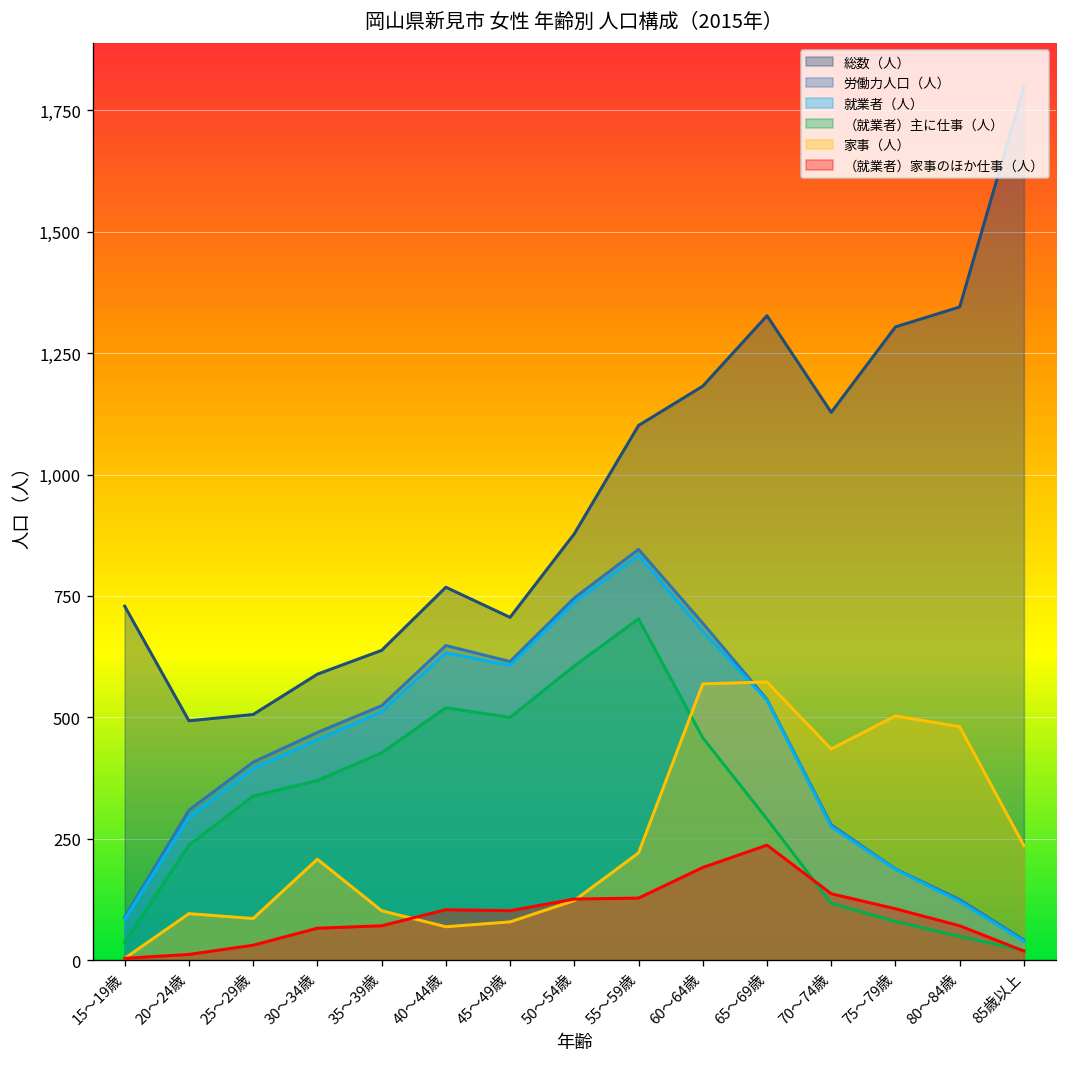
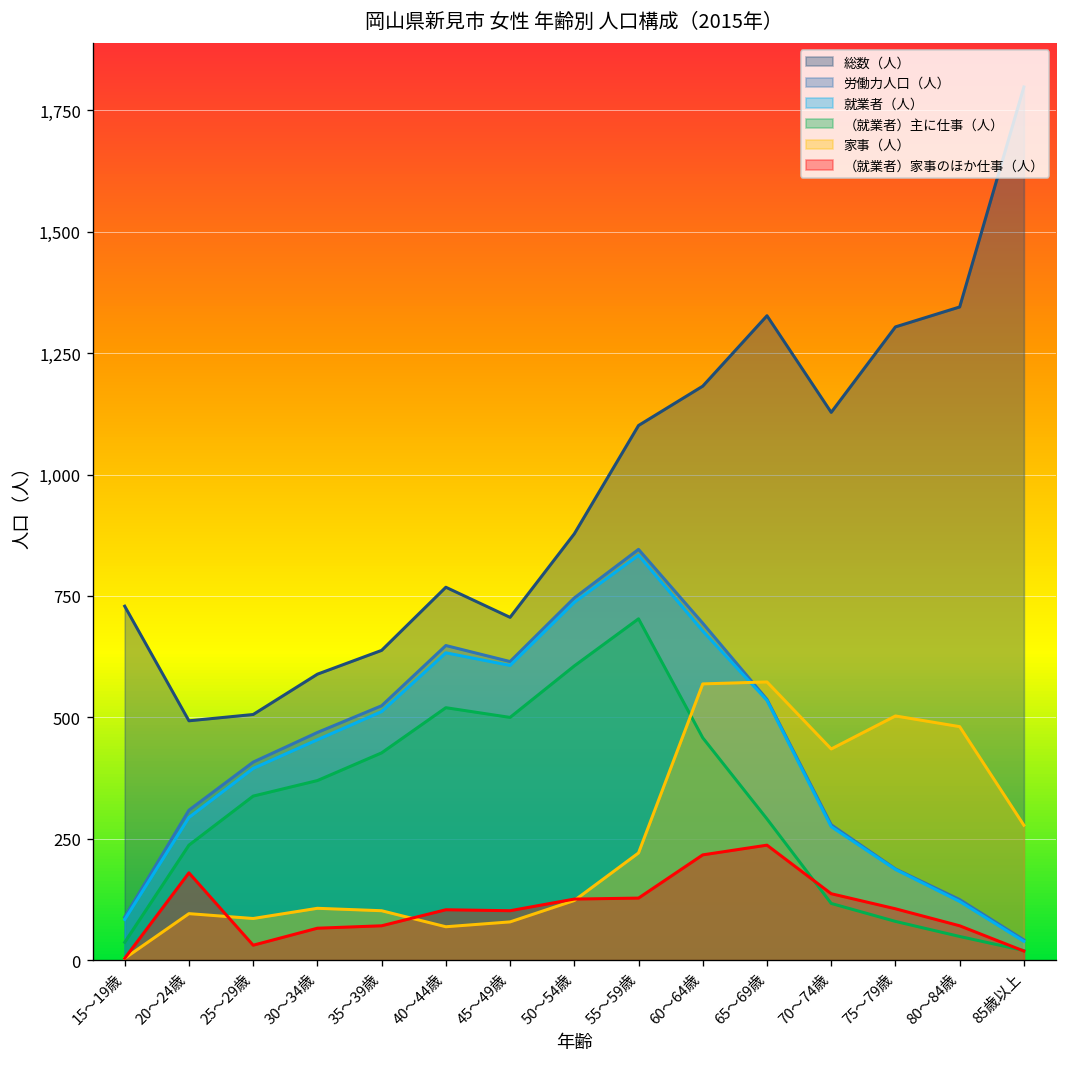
（就業者）家事のほか仕事（人）, 20～24歳: 10 -> 180
家事（人）, 30～34歳: 210 -> 110
（就業者）家事のほか仕事（人）, 60～64歳: 190 -> 220
家事（人）, 85歳以上: 240 -> 280
